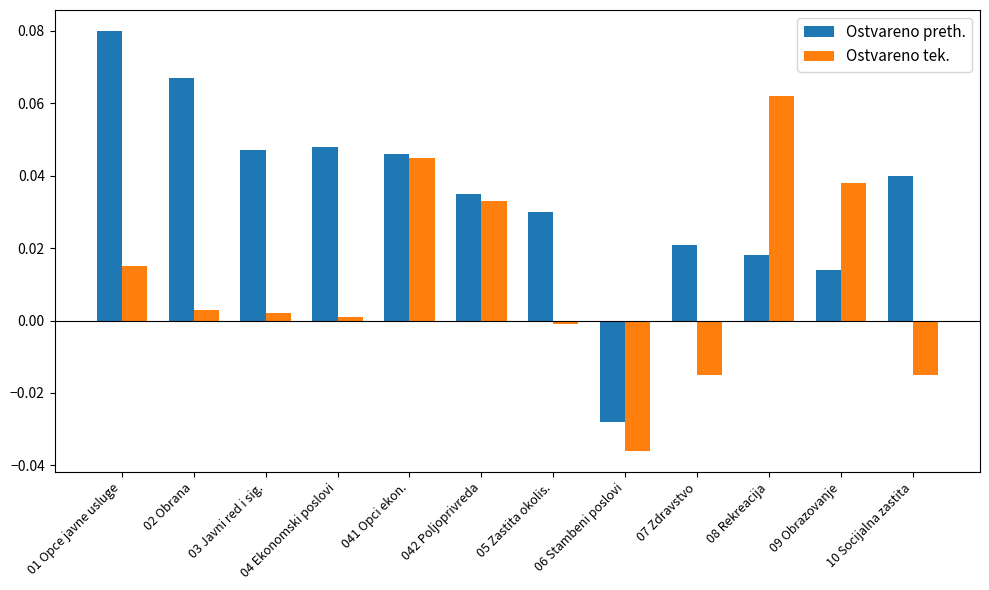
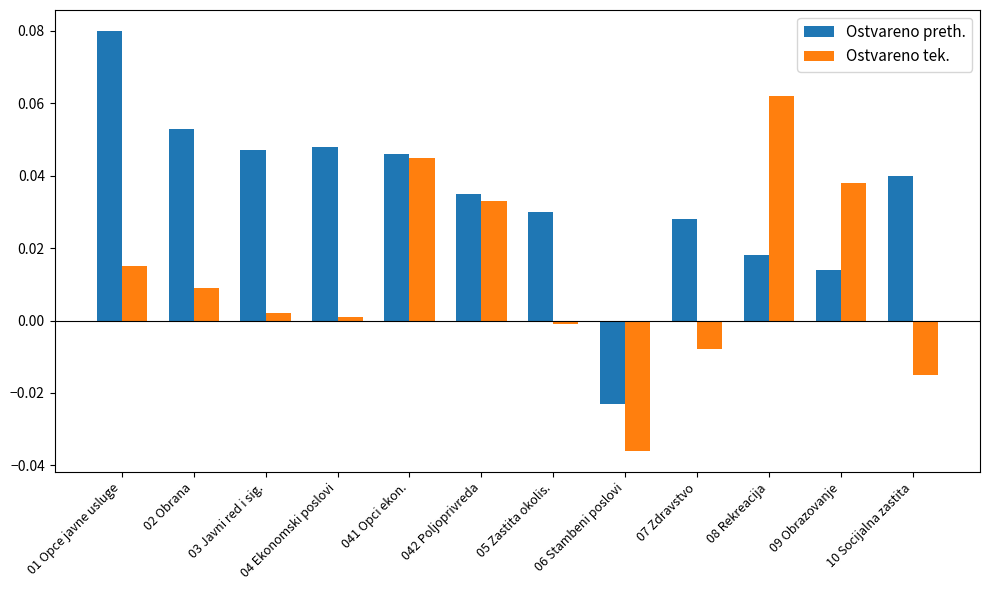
Ostvareno preth., 02 Obrana: 0.067 -> 0.053
Ostvareno tek., 02 Obrana: 0.003 -> 0.009
Ostvareno preth., 06 Stambeni poslovi: -0.028 -> -0.023
Ostvareno preth., 07 Zdravstvo: 0.021 -> 0.028
Ostvareno tek., 07 Zdravstvo: -0.015 -> -0.008
